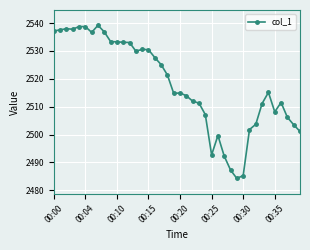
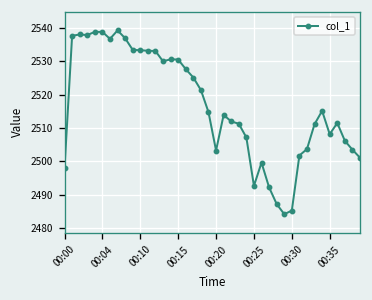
00:00: 2537 -> 2498
00:20: 2515 -> 2503
